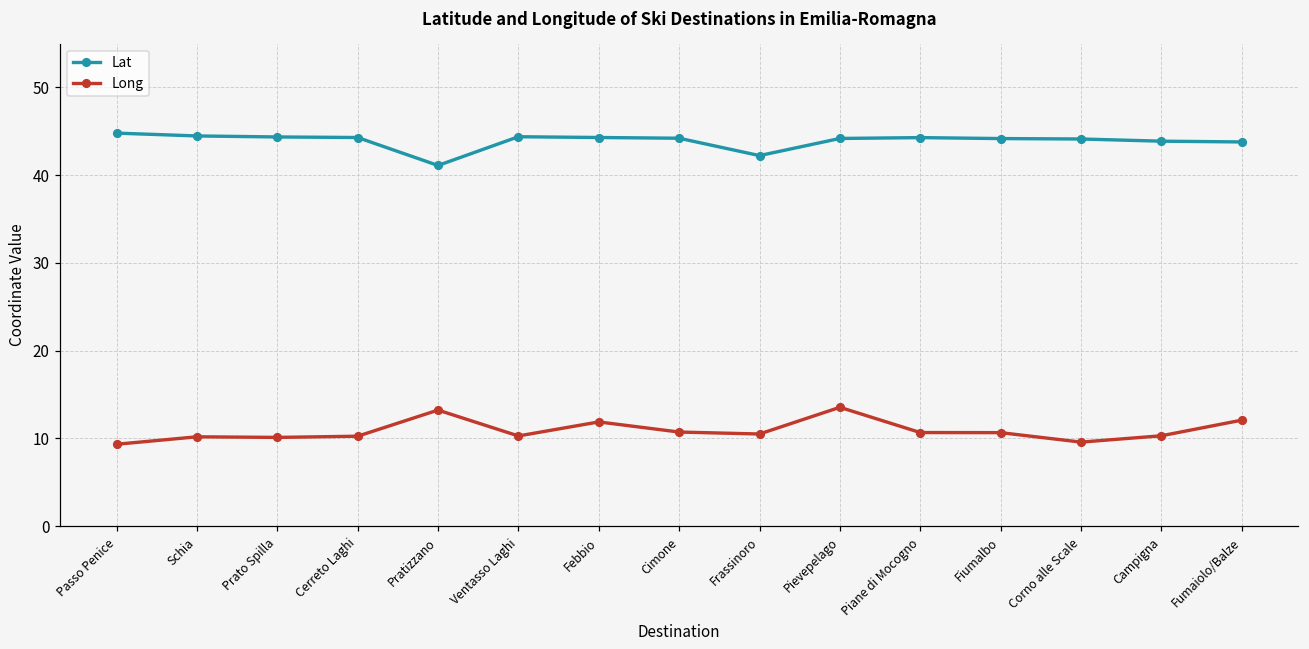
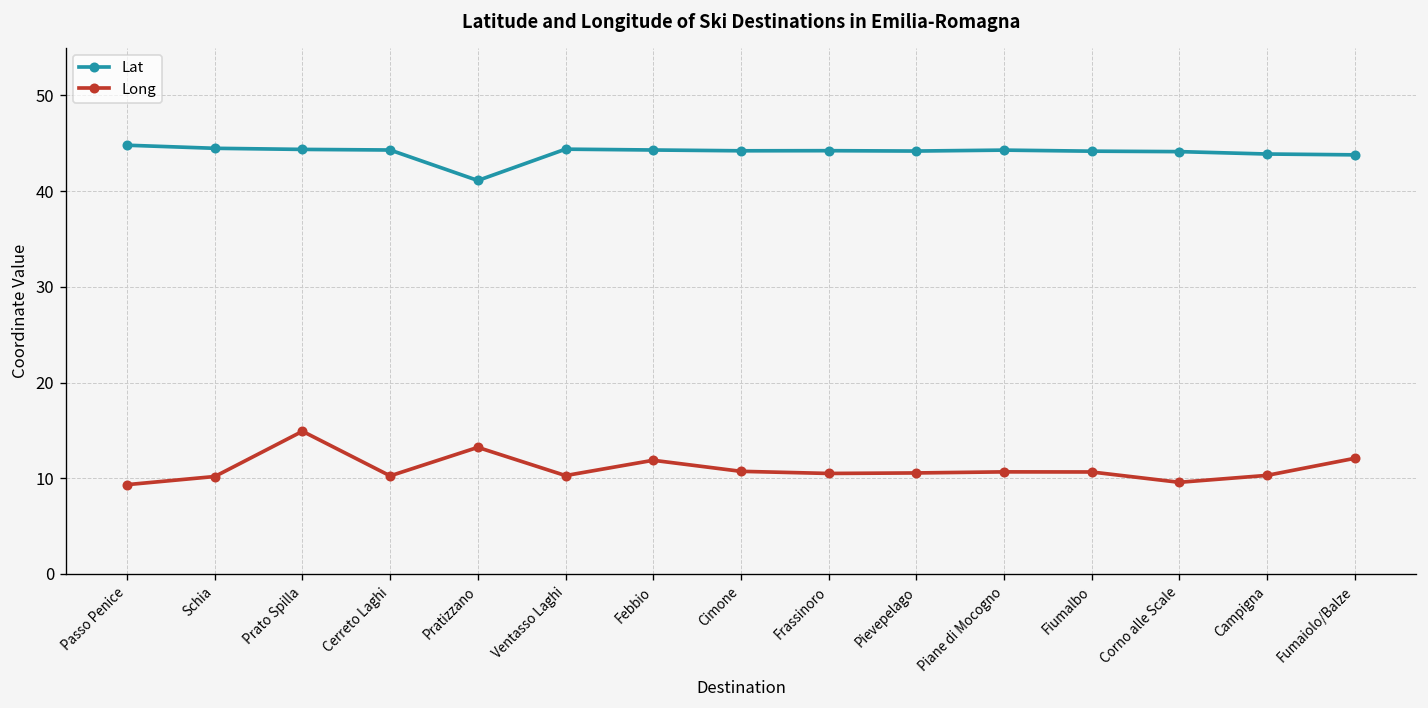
Long, Prato Spilla: 10 -> 15
Lat, Frassinoro: 42 -> 44
Long, Pievepelago: 14 -> 11
